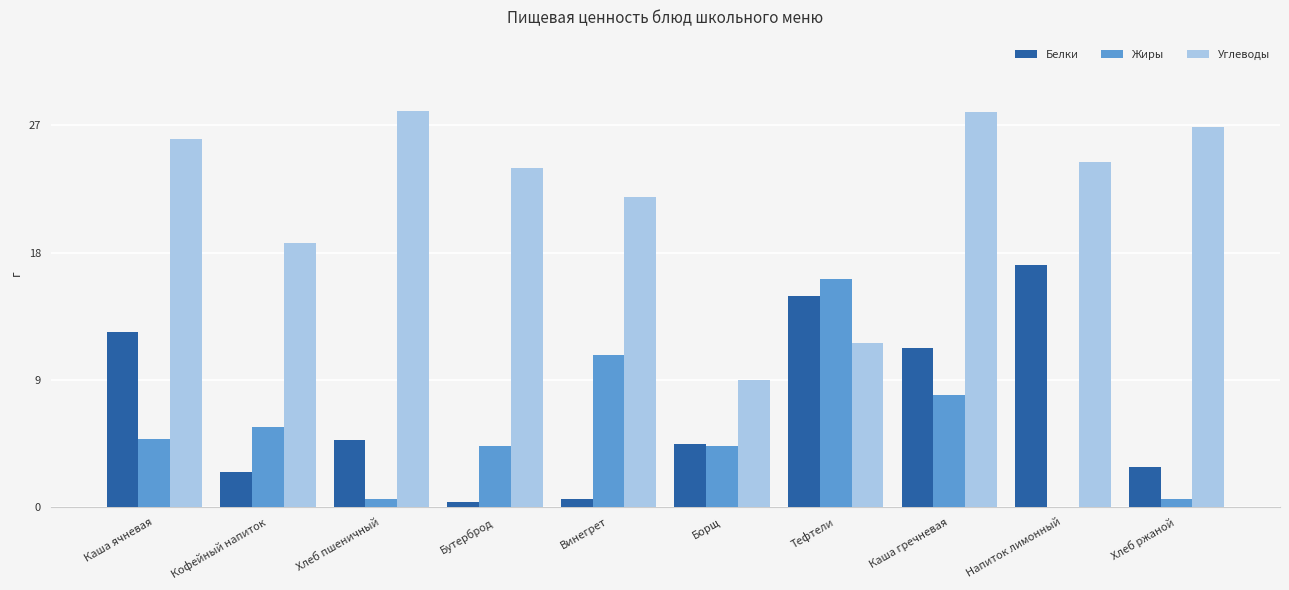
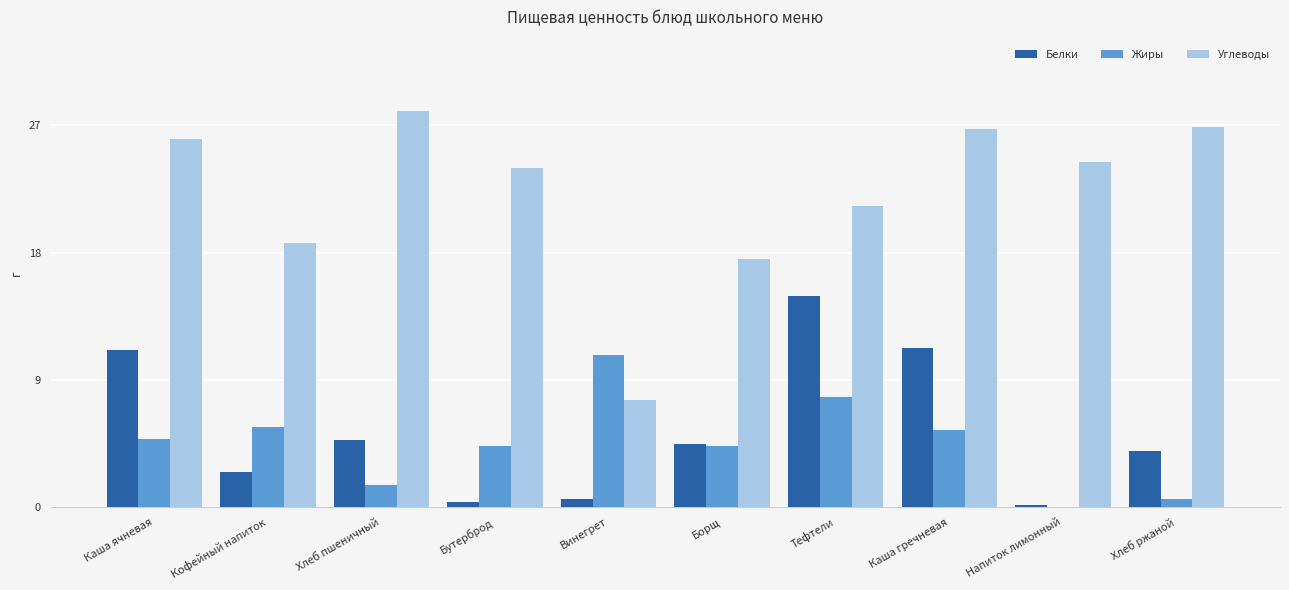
Белки, Каша ячневая: 12.4 -> 11.1
Жиры, Хлеб пшеничный: 0.6 -> 1.6
Углеводы, Винегрет: 21.9 -> 7.6
Углеводы, Борщ: 9.0 -> 17.6
Жиры, Тефтели: 16.1 -> 7.8
Углеводы, Тефтели: 11.6 -> 21.3
Жиры, Каша гречневая: 7.9 -> 5.5
Углеводы, Каша гречневая: 27.9 -> 26.7
Белки, Напиток лимонный: 17.1 -> 0.1
Белки, Хлеб ржаной: 2.8 -> 3.9
